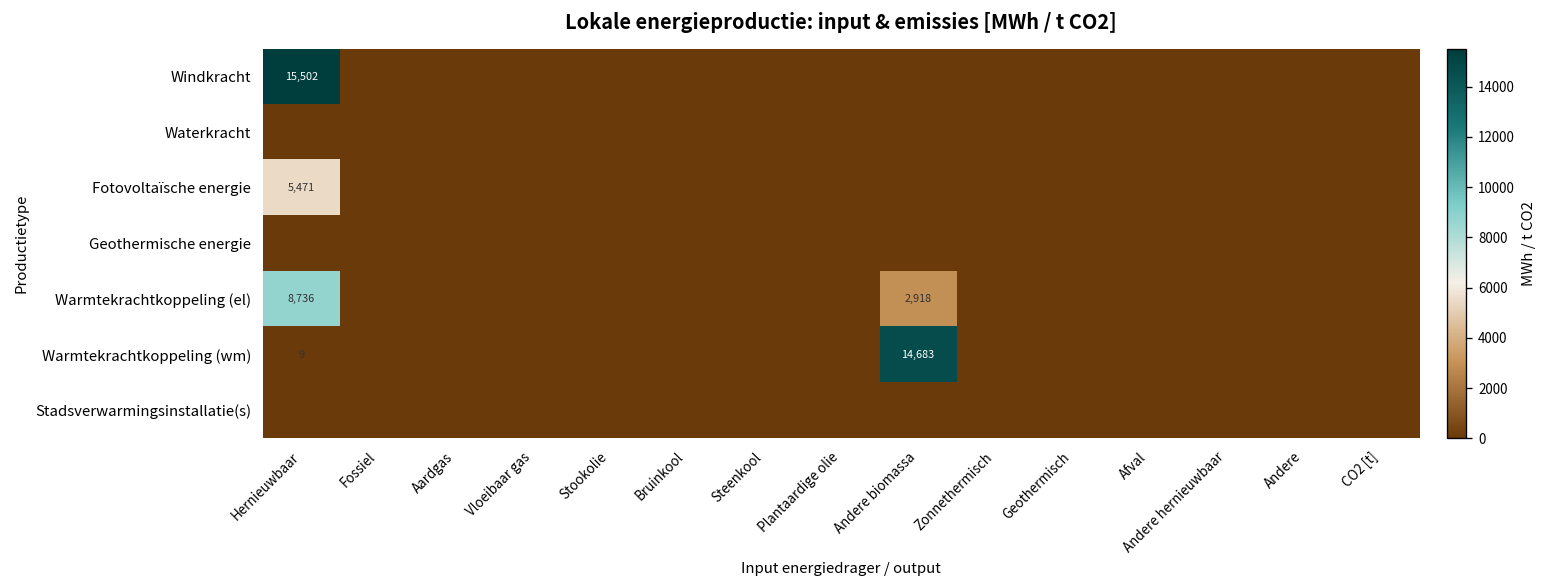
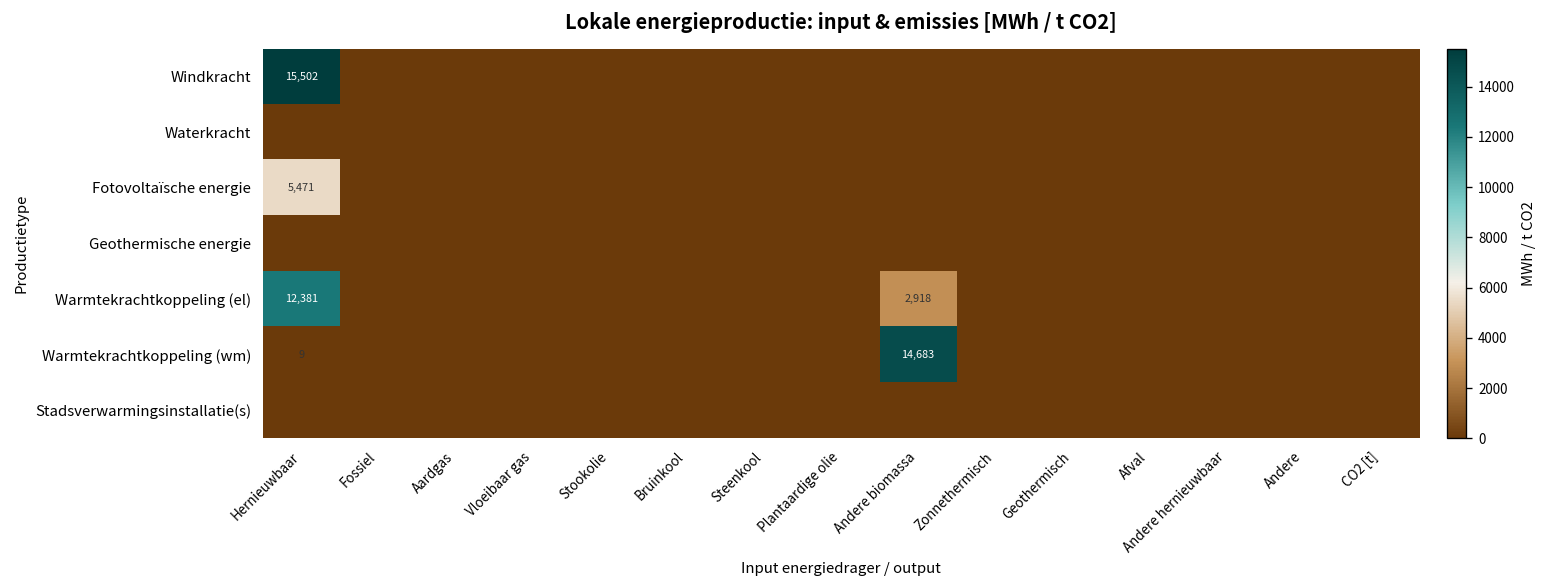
Warmtekrachtkoppeling (el), Hernieuwbaar: 8,736 -> 12,381
